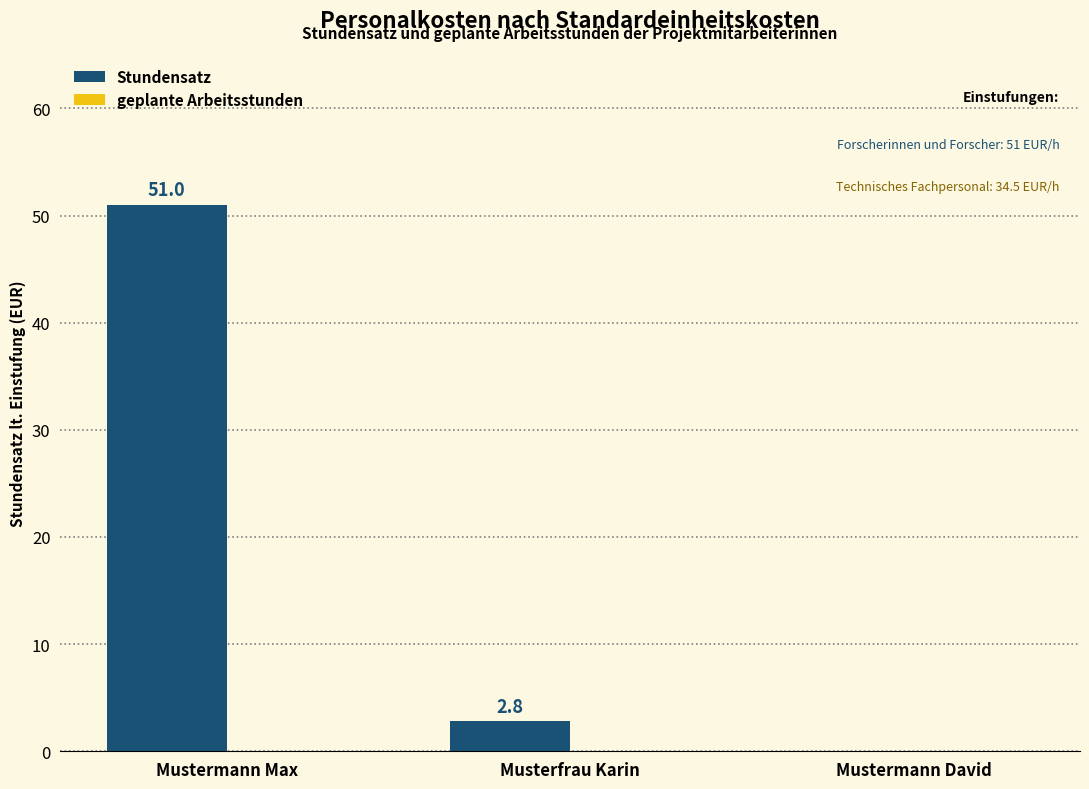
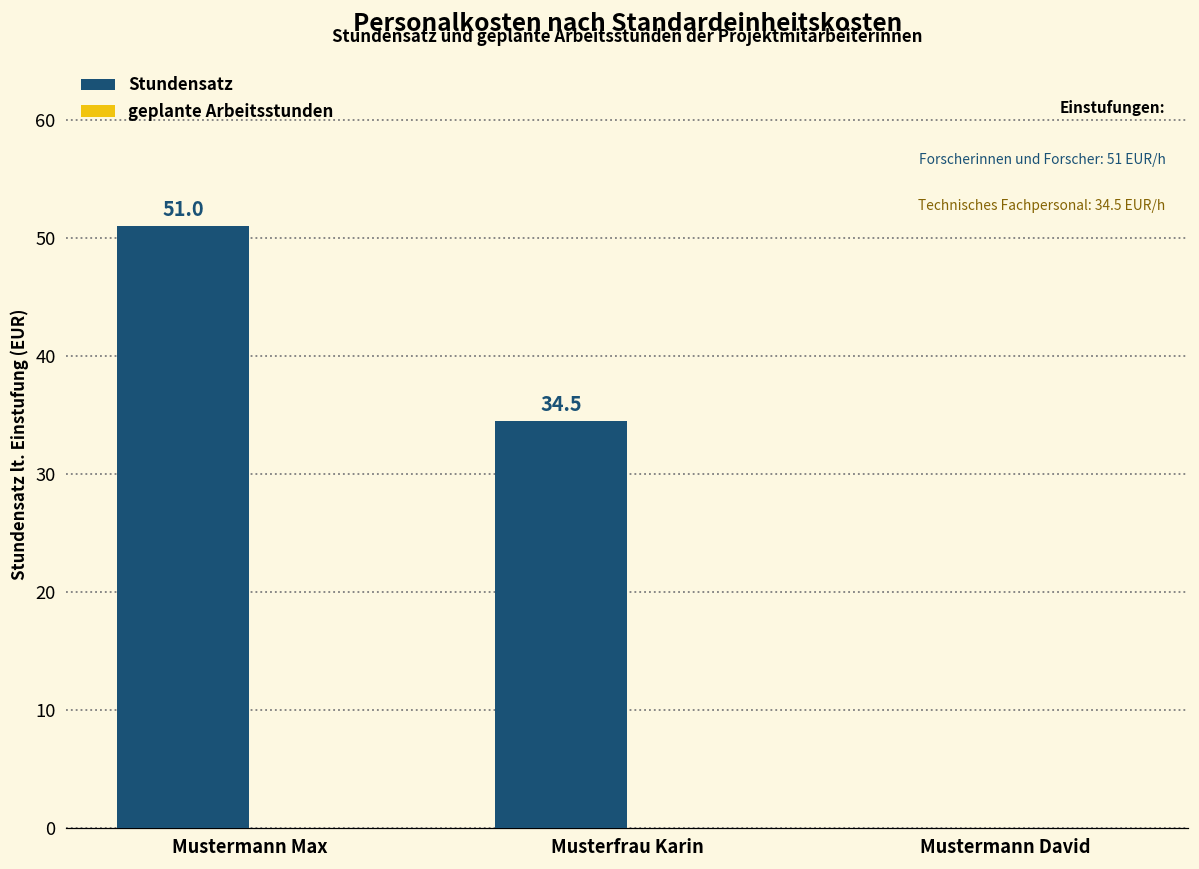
Stundensatz, Musterfrau Karin: 2.8 -> 34.5
